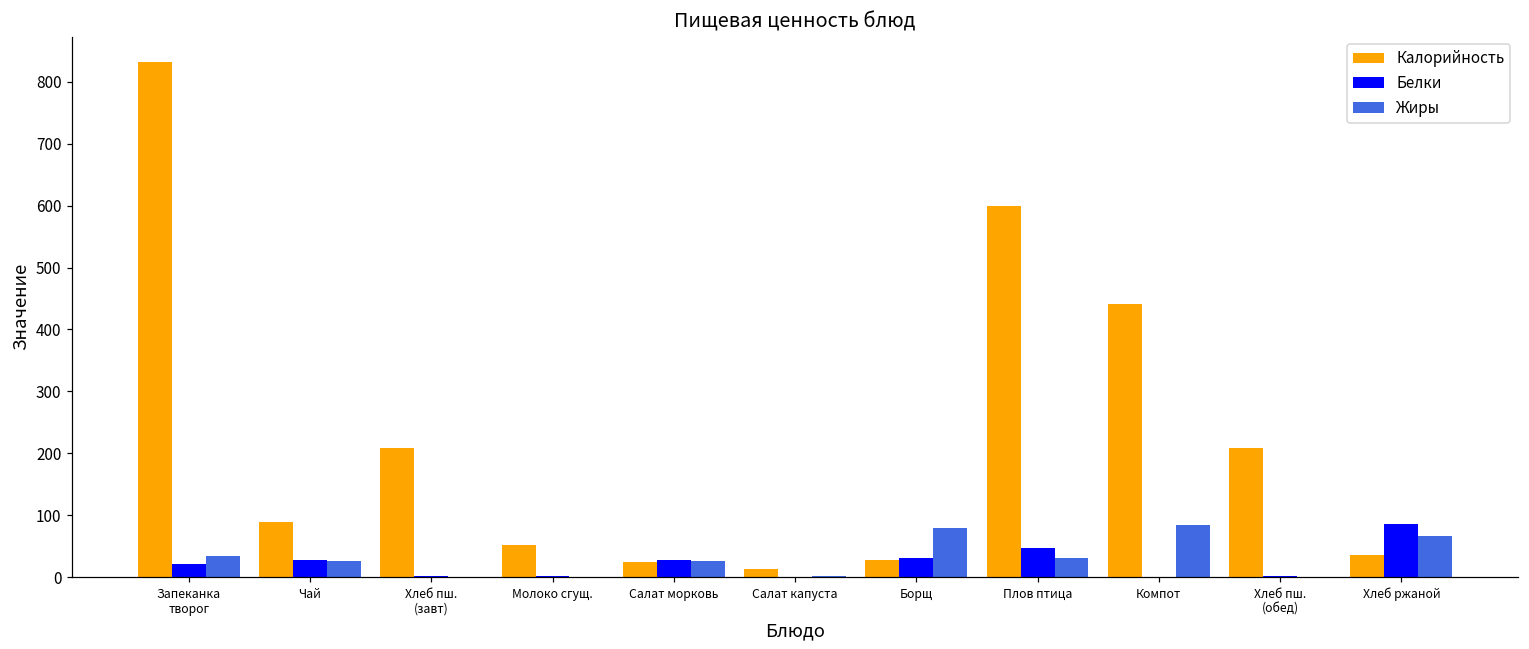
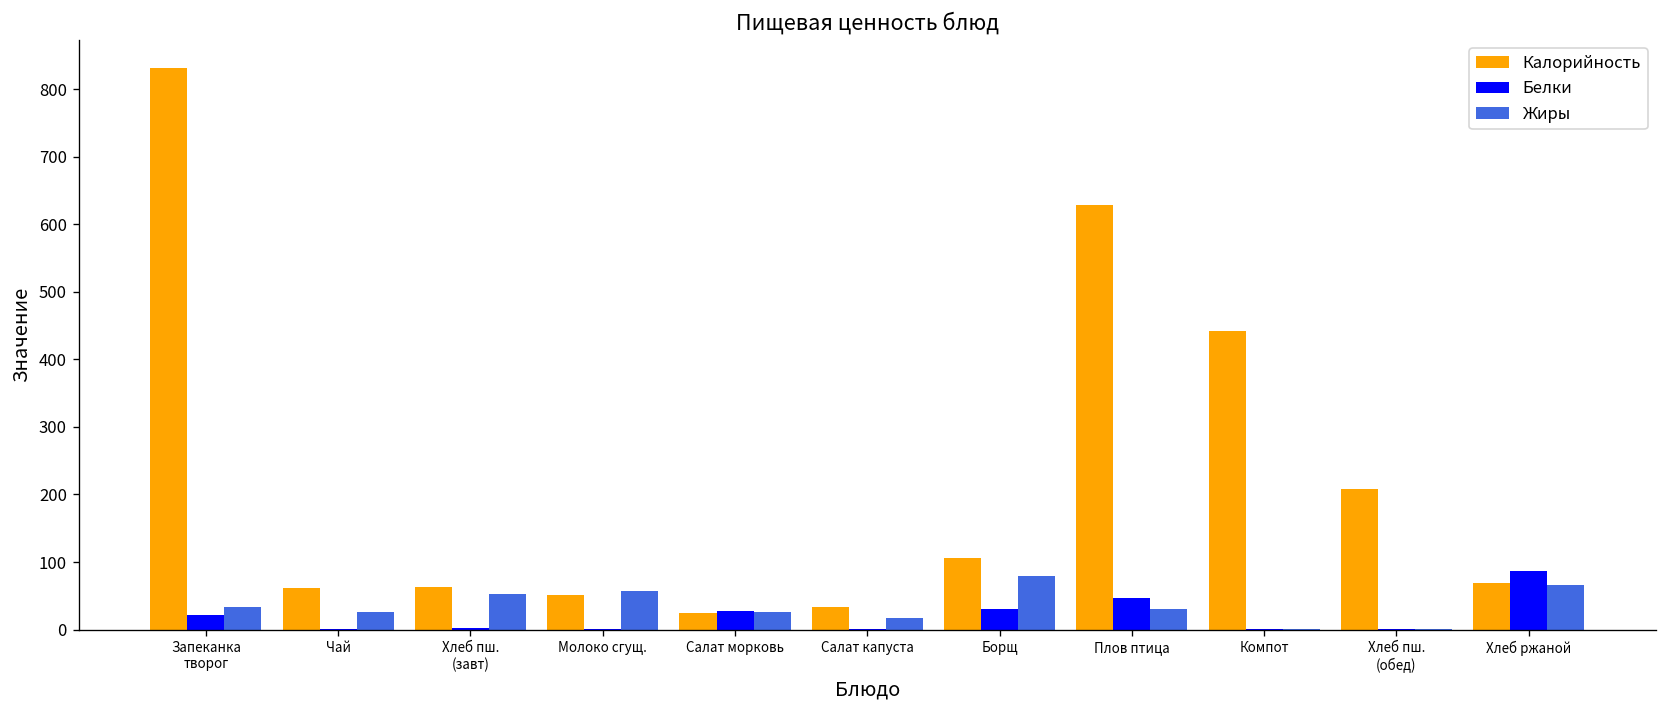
Калорийность, Чай: 90 -> 60
Белки, Чай: 30 -> 0
Калорийность, Хлеб пш. (завт): 210 -> 60
Жиры, Хлеб пш. (завт): 0 -> 50
Жиры, Молоко сгущ.: 0 -> 60
Калорийность, Салат капуста: 10 -> 30
Жиры, Салат капуста: 0 -> 20
Калорийность, Борщ: 30 -> 110
Калорийность, Плов птица: 600 -> 630
Жиры, Компот: 80 -> 0
Калорийность, Хлеб ржаной: 40 -> 70
